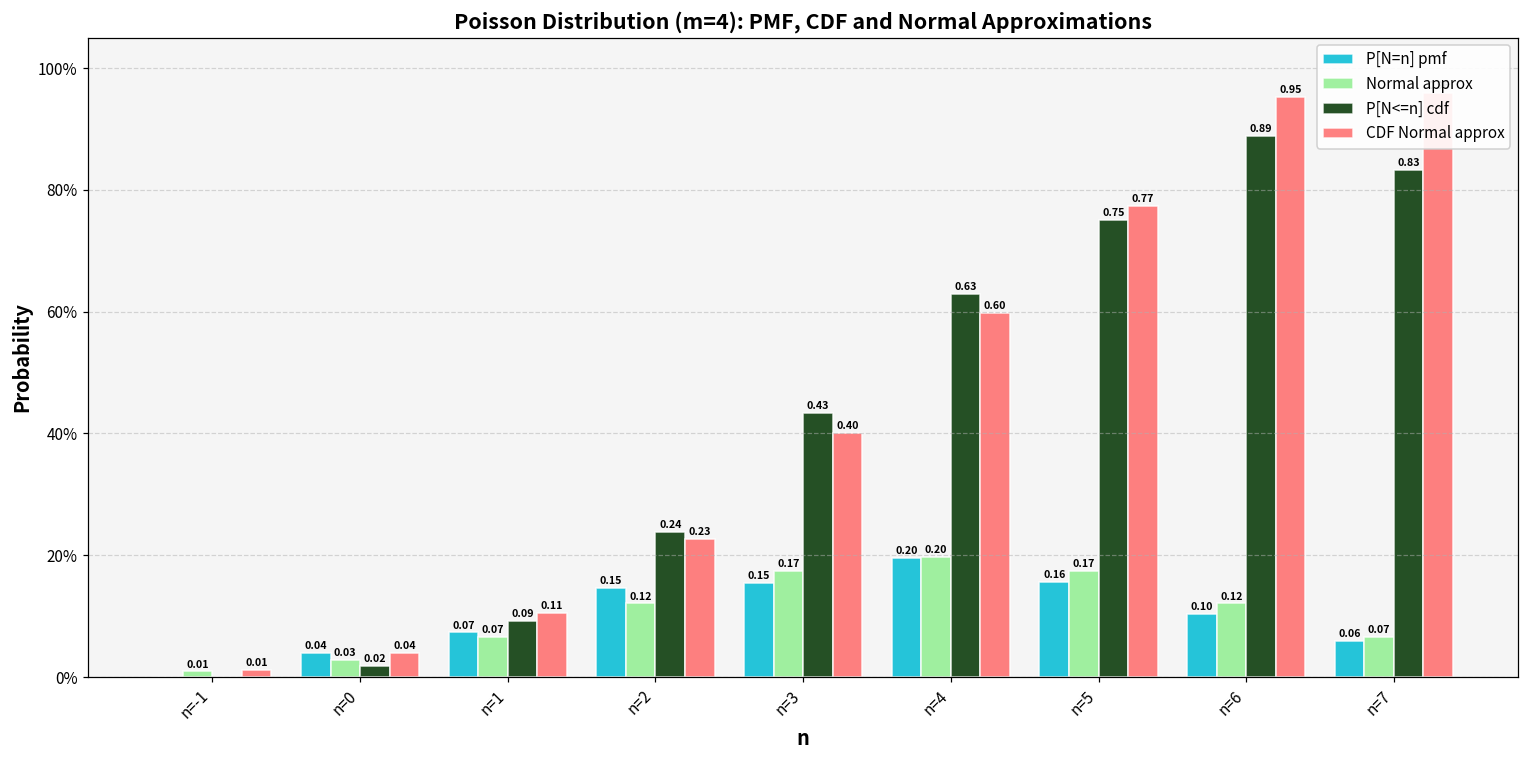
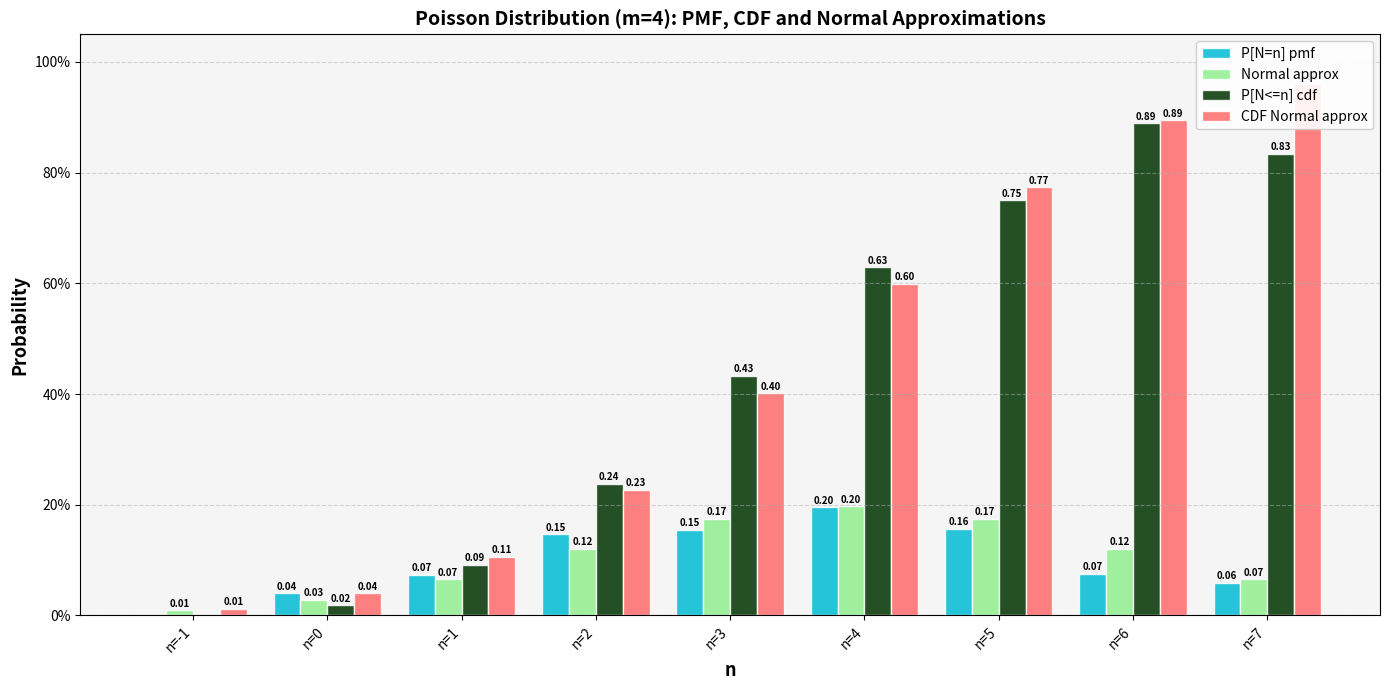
P[N=n] pmf, n=6: 0.10 -> 0.07
CDF Normal approx, n=6: 0.95 -> 0.89
